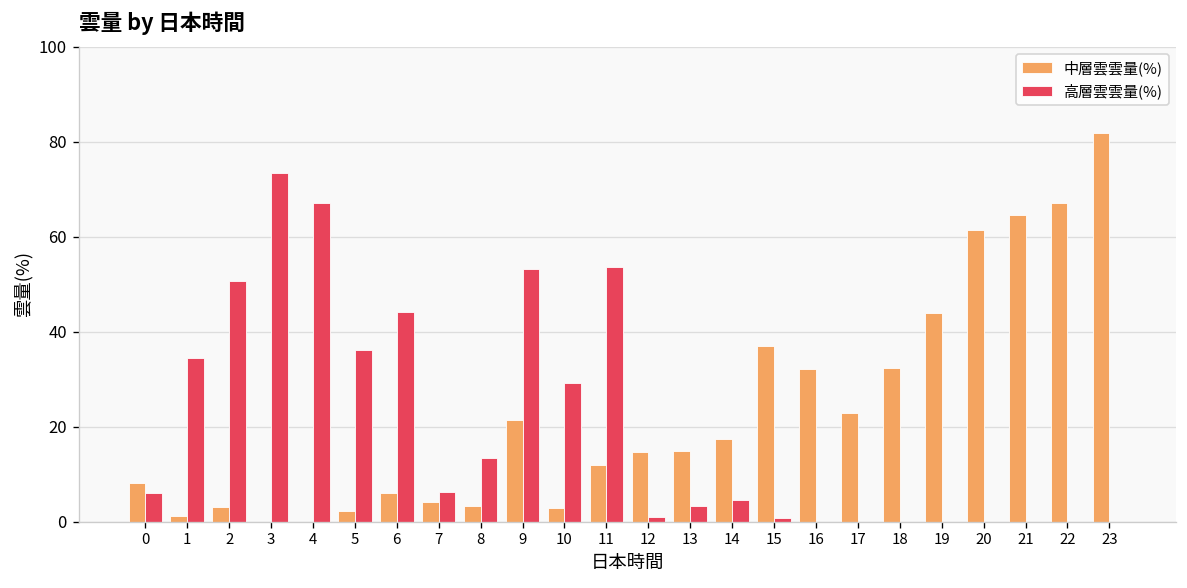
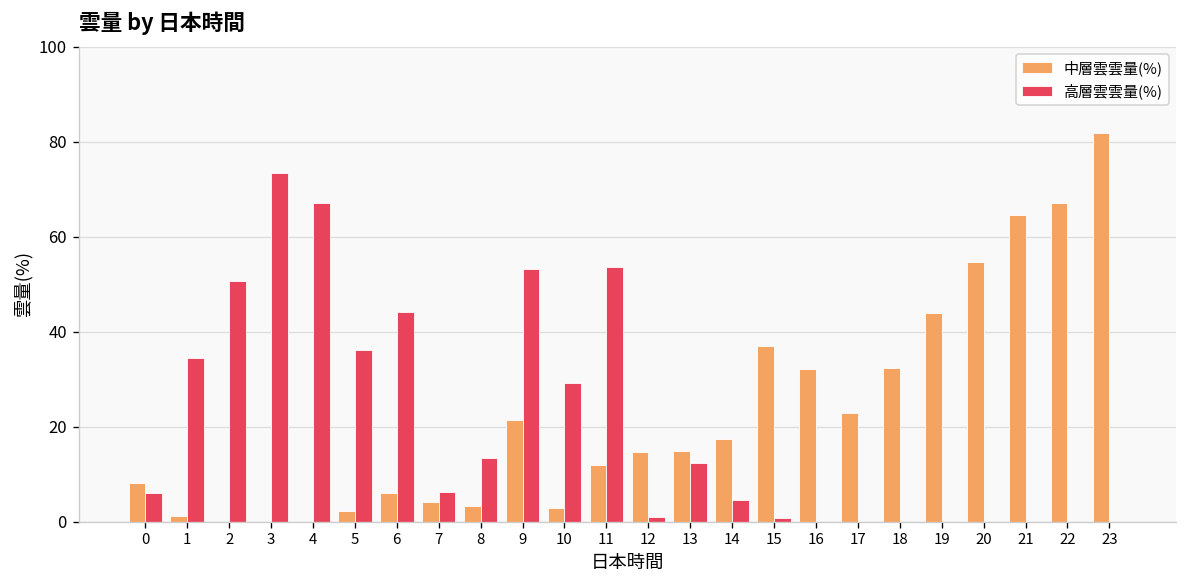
中層雲雲量(%), 2: 3 -> 0
高層雲雲量(%), 13: 3 -> 12
中層雲雲量(%), 20: 61 -> 55
